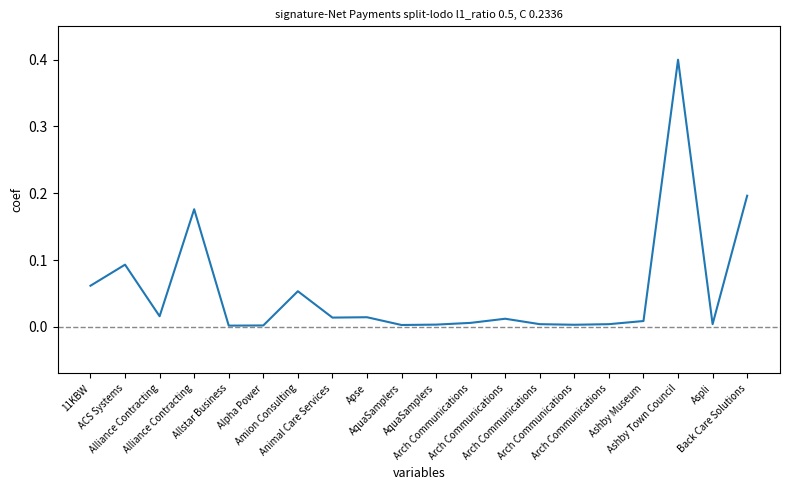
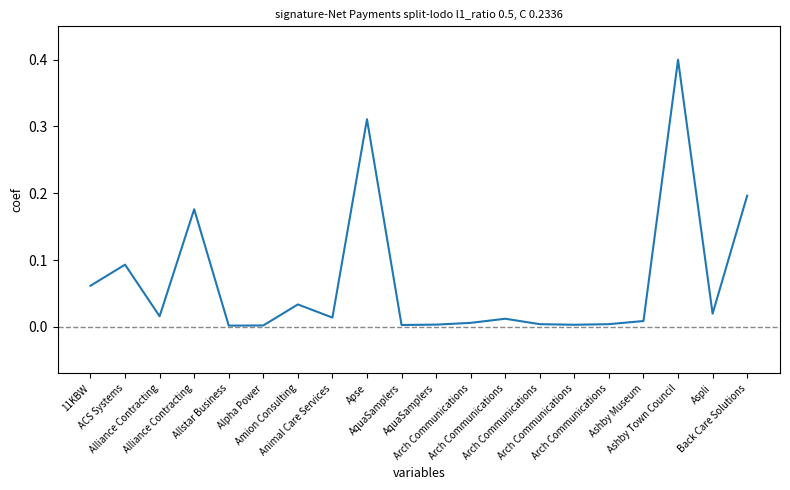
Amion Consulting: 0.05 -> 0.03
Apse: 0.01 -> 0.31
Aspli: 0.00 -> 0.02
